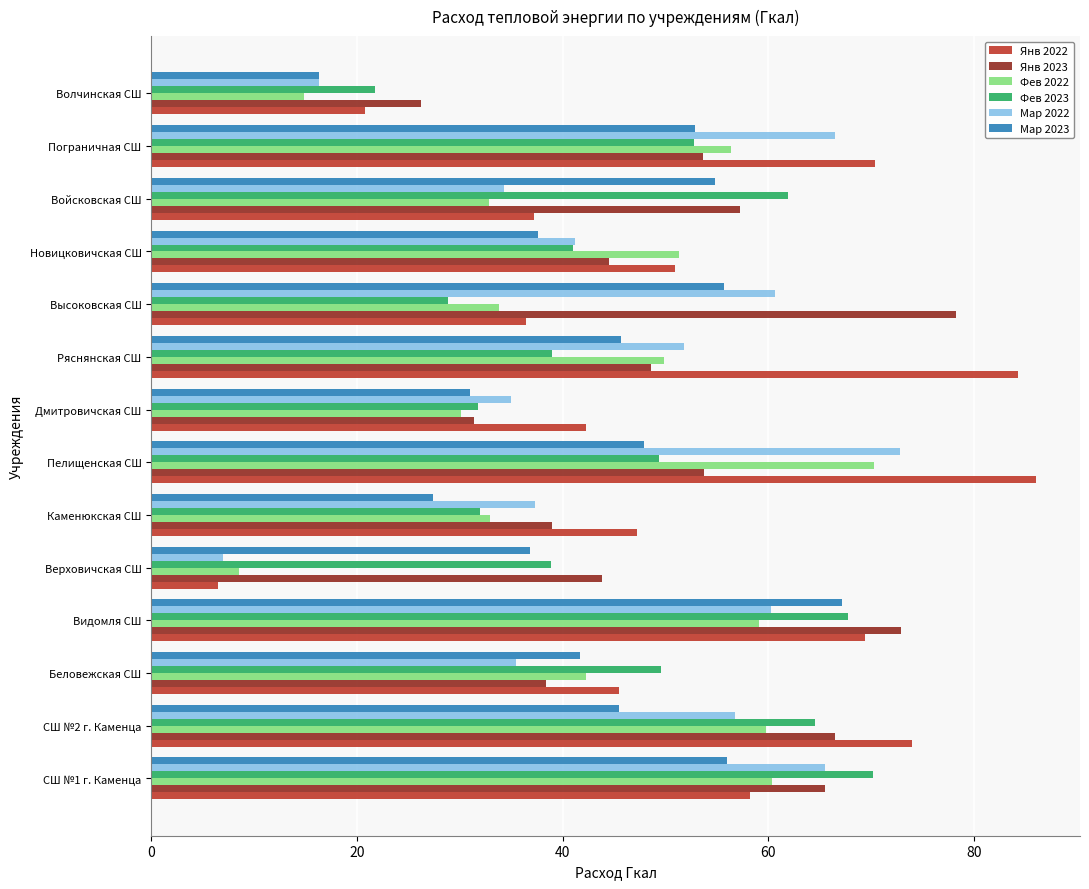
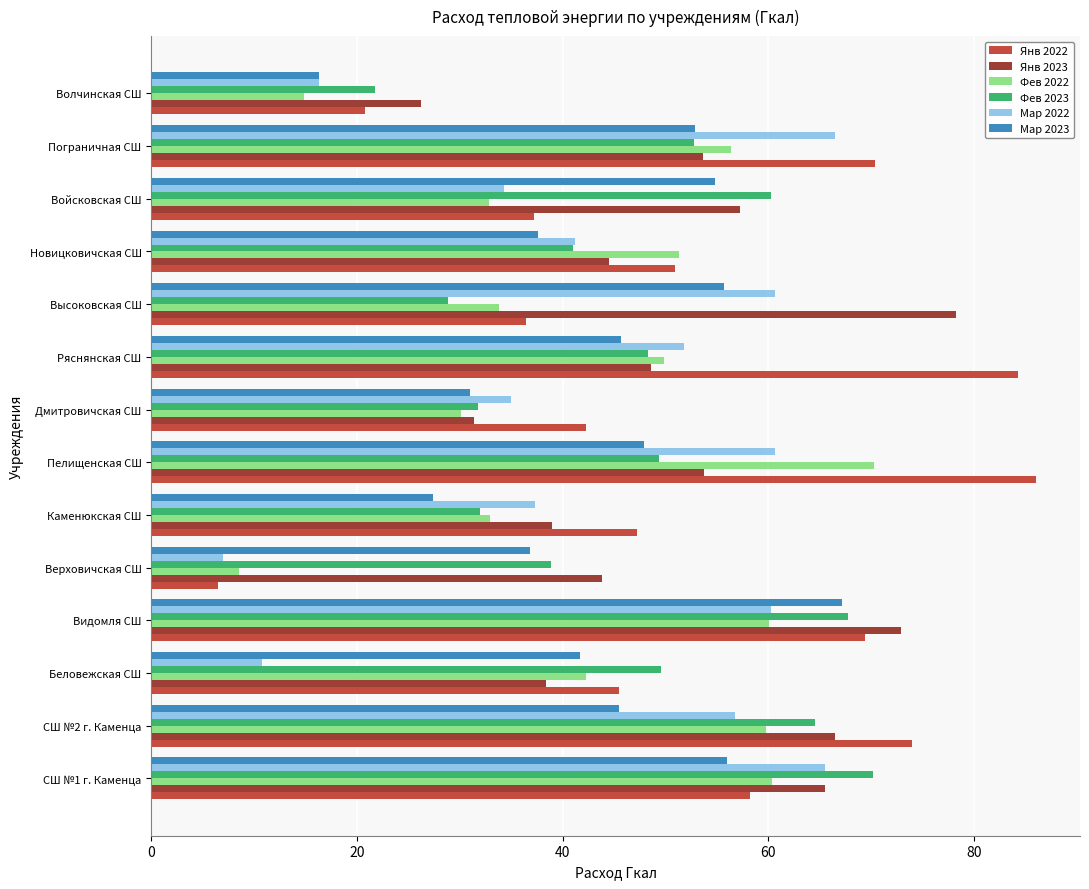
Фев 2023, Войсковская СШ: 61.9 -> 60.3
Фев 2023, Ряснянская СШ: 39.0 -> 48.3
Мар 2022, Пелищенская СШ: 72.8 -> 60.7
Фев 2022, Видомля СШ: 59.1 -> 60.1
Мар 2022, Беловежская СШ: 35.5 -> 10.8
